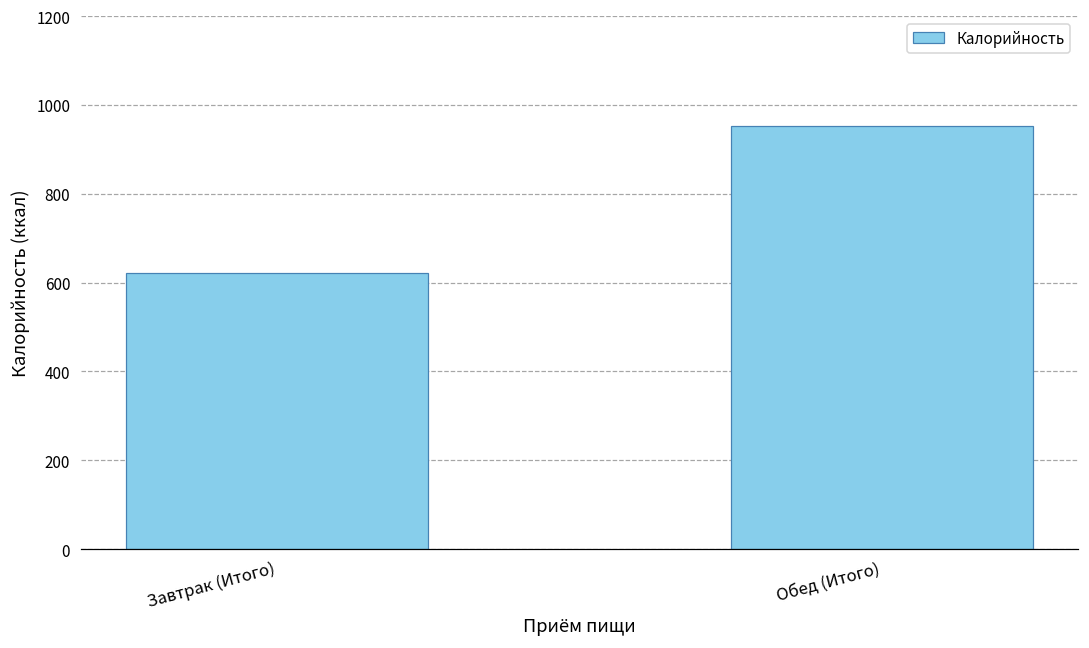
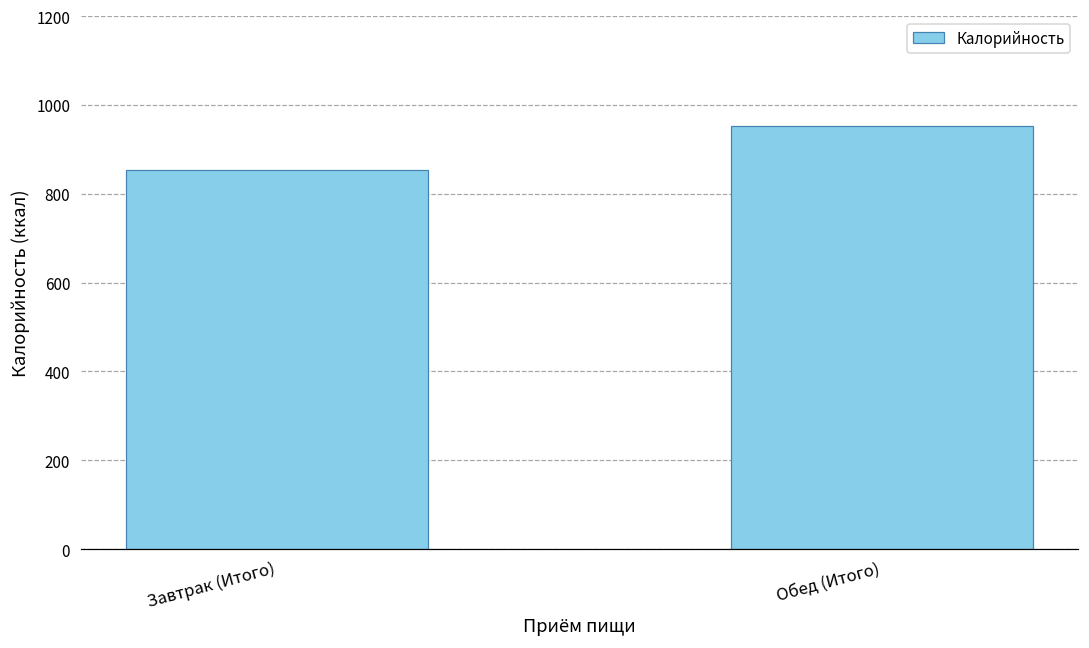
Завтрак (Итого): 620 -> 850
